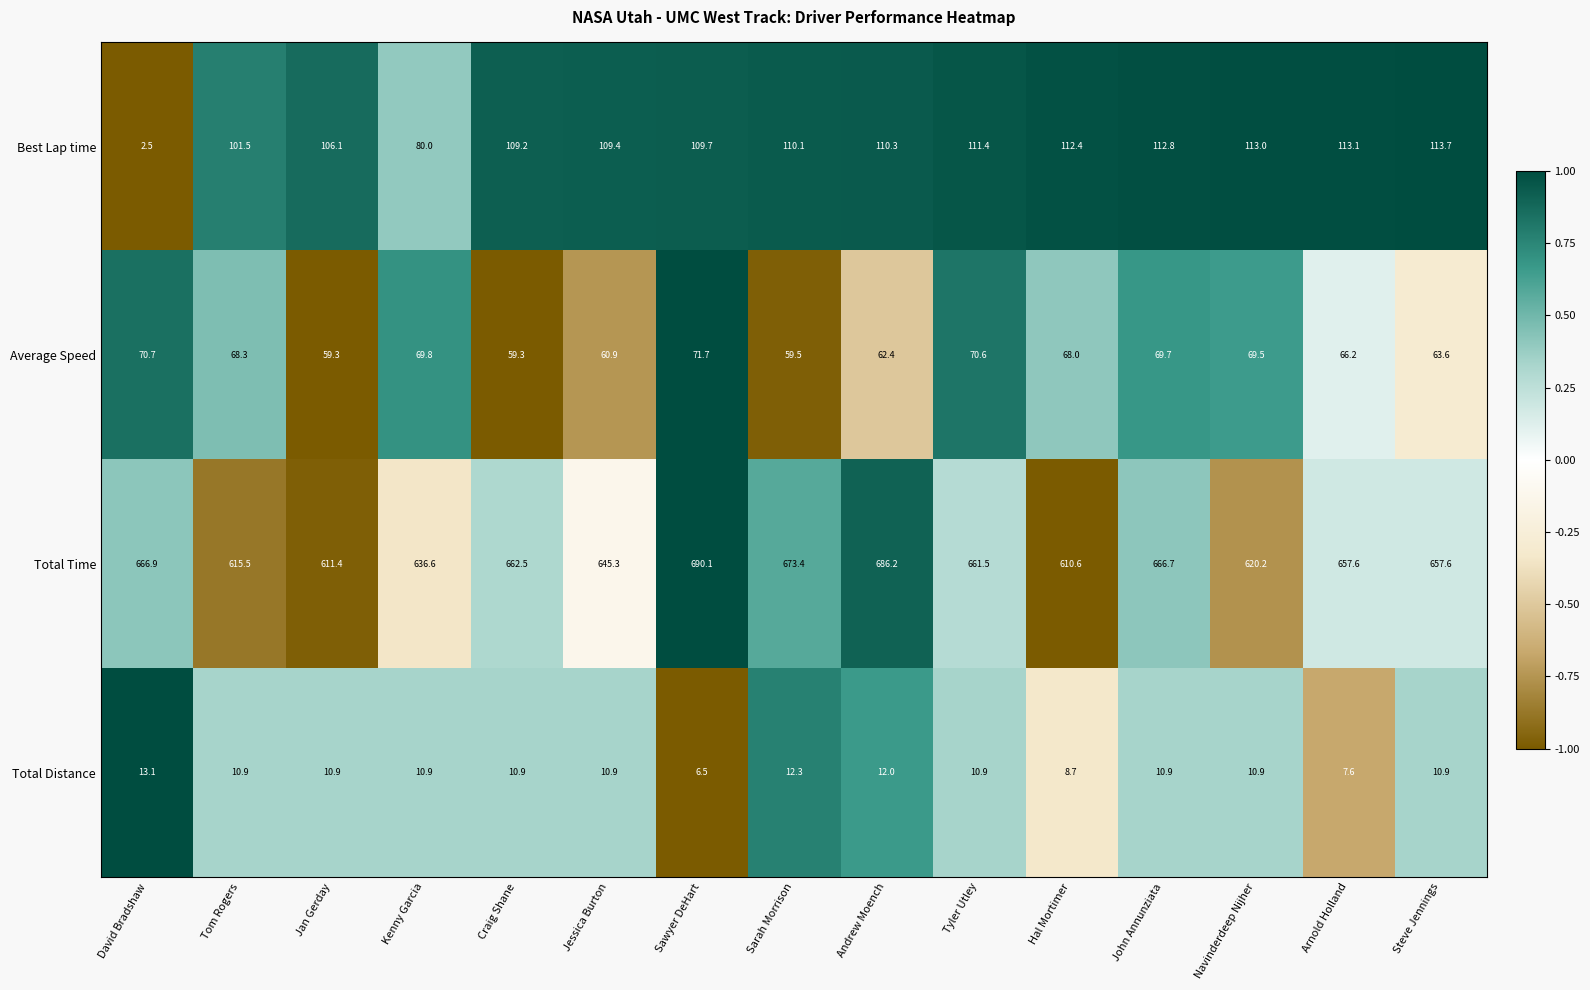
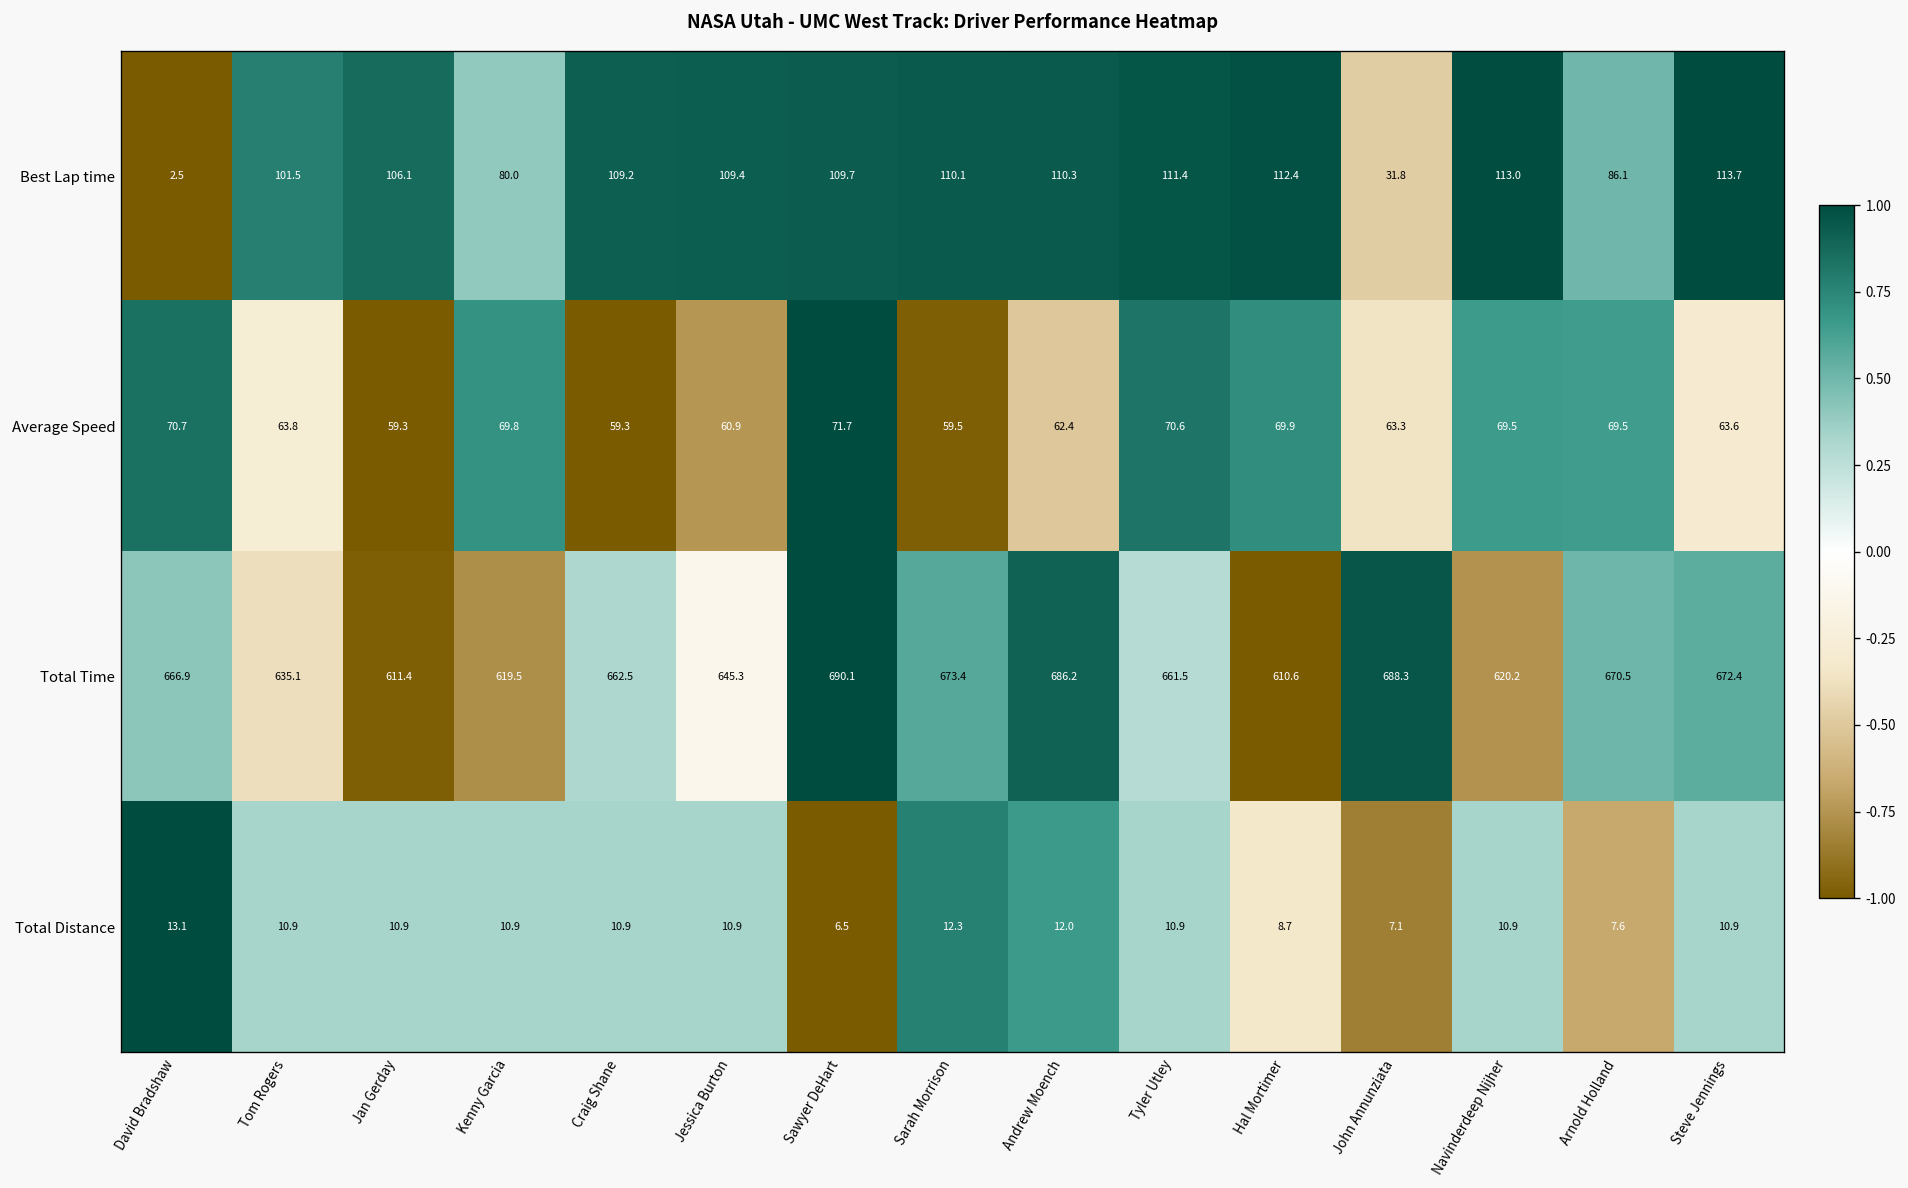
Best Lap time, John Annunziata: 112.8 -> 31.8
Best Lap time, Arnold Holland: 113.1 -> 86.1
Average Speed, Tom Rogers: 68.3 -> 63.8
Average Speed, Hal Mortimer: 68.0 -> 69.9
Average Speed, John Annunziata: 69.7 -> 63.3
Average Speed, Arnold Holland: 66.2 -> 69.5
Total Time, Tom Rogers: 615.5 -> 635.1
Total Time, Kenny Garcia: 636.6 -> 619.5
Total Time, John Annunziata: 666.7 -> 688.3
Total Time, Arnold Holland: 657.6 -> 670.5
Total Time, Steve Jennings: 657.6 -> 672.4
Total Distance, John Annunziata: 10.9 -> 7.1
